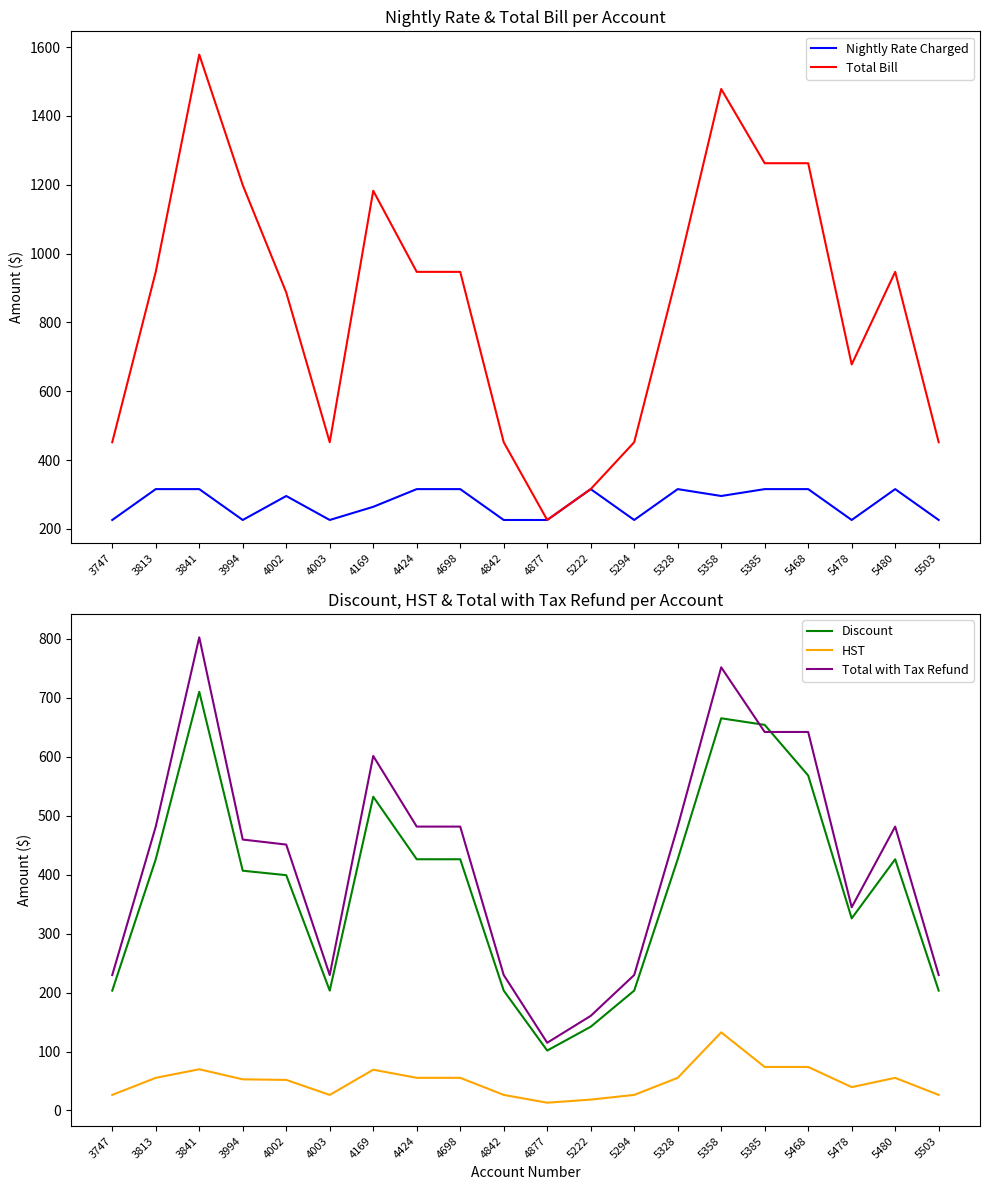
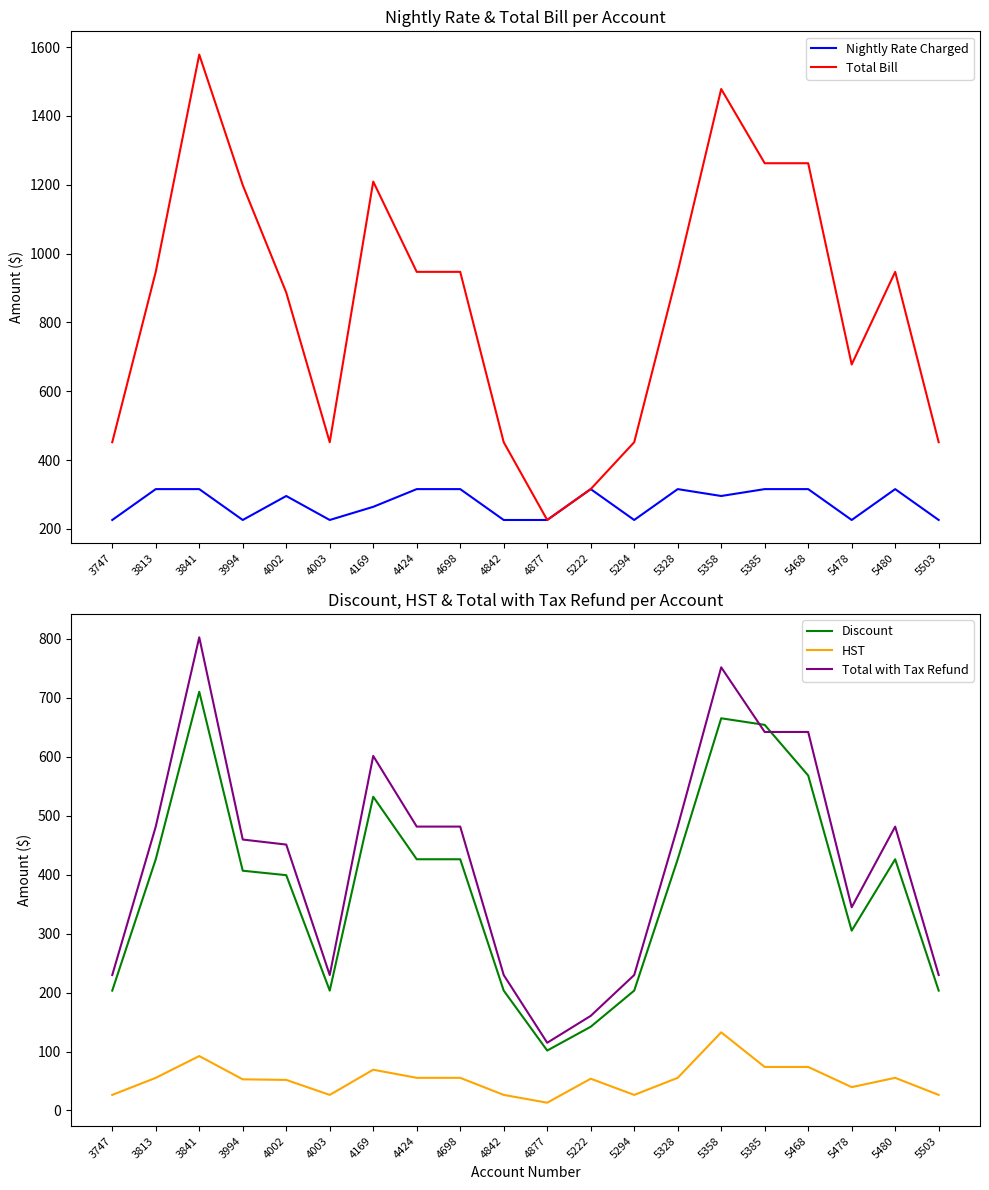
Nightly Rate & Total Bill per Account, Total Bill, 4169: 1180 -> 1210
Discount, HST & Total with Tax Refund per Account, HST, 3841: 70 -> 90
Discount, HST & Total with Tax Refund per Account, HST, 5222: 20 -> 50
Discount, HST & Total with Tax Refund per Account, Discount, 5478: 330 -> 310
